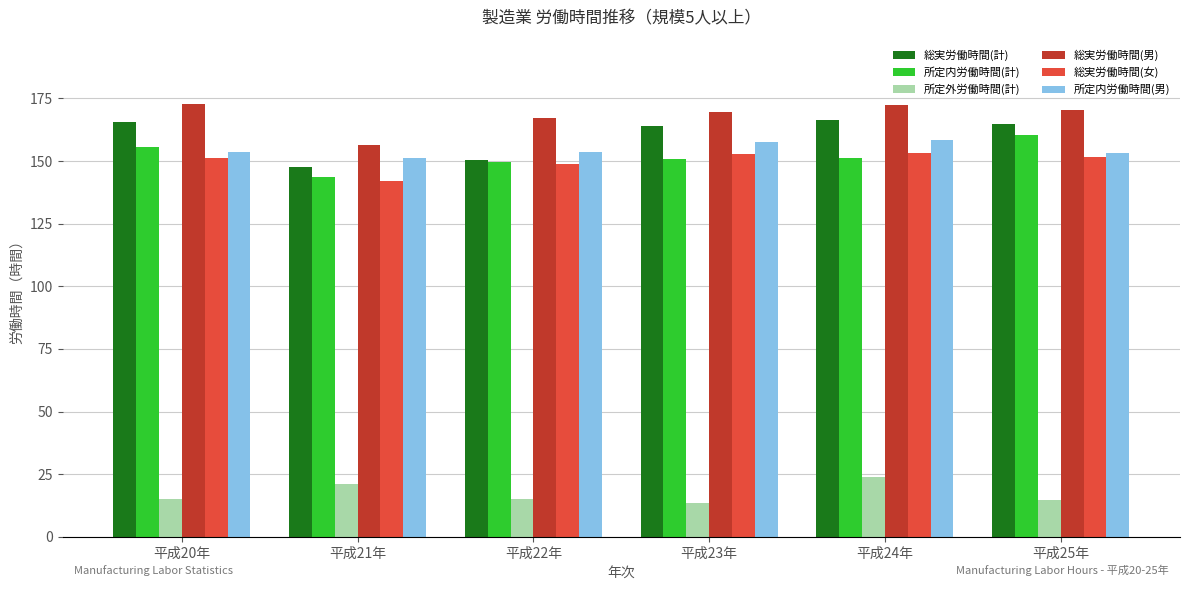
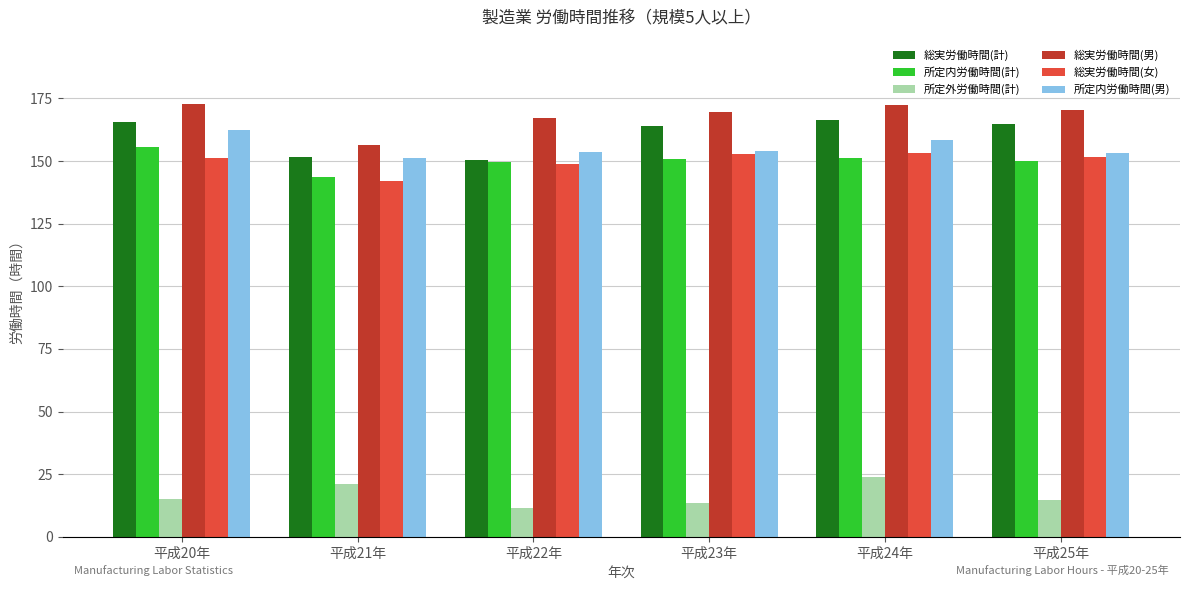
所定内労働時間(男), 平成20年: 154 -> 163
総実労働時間(計), 平成21年: 148 -> 152
所定外労働時間(計), 平成22年: 15 -> 12
所定内労働時間(男), 平成23年: 158 -> 154
所定内労働時間(計), 平成25年: 160 -> 150
